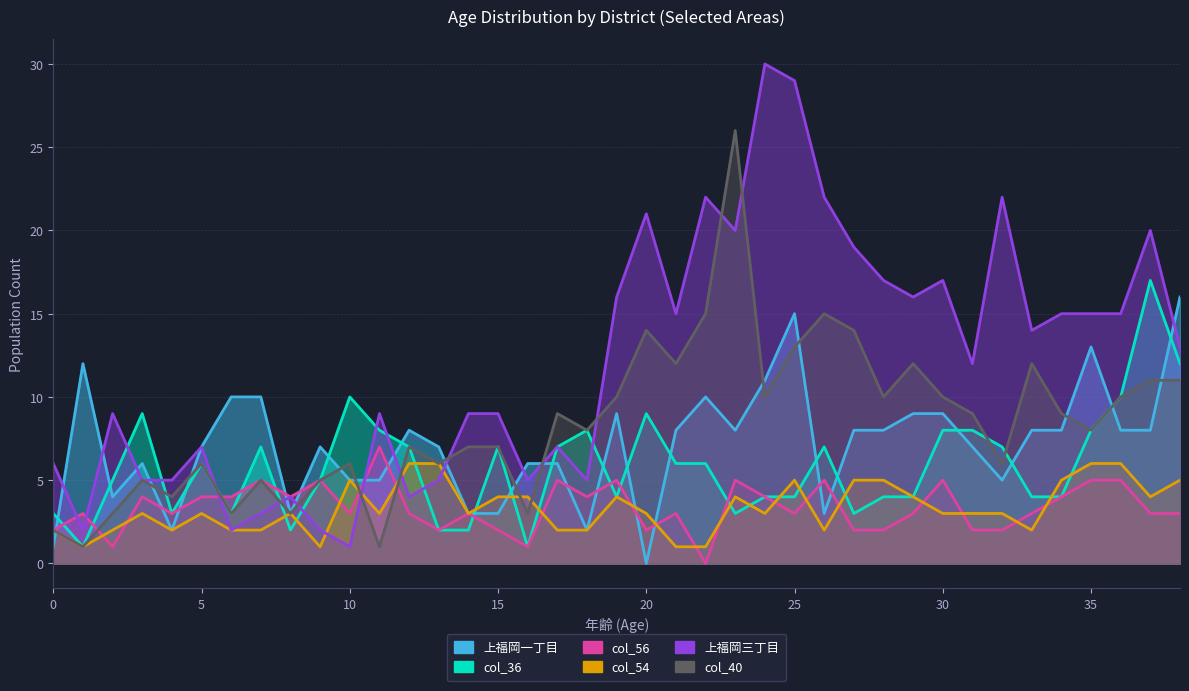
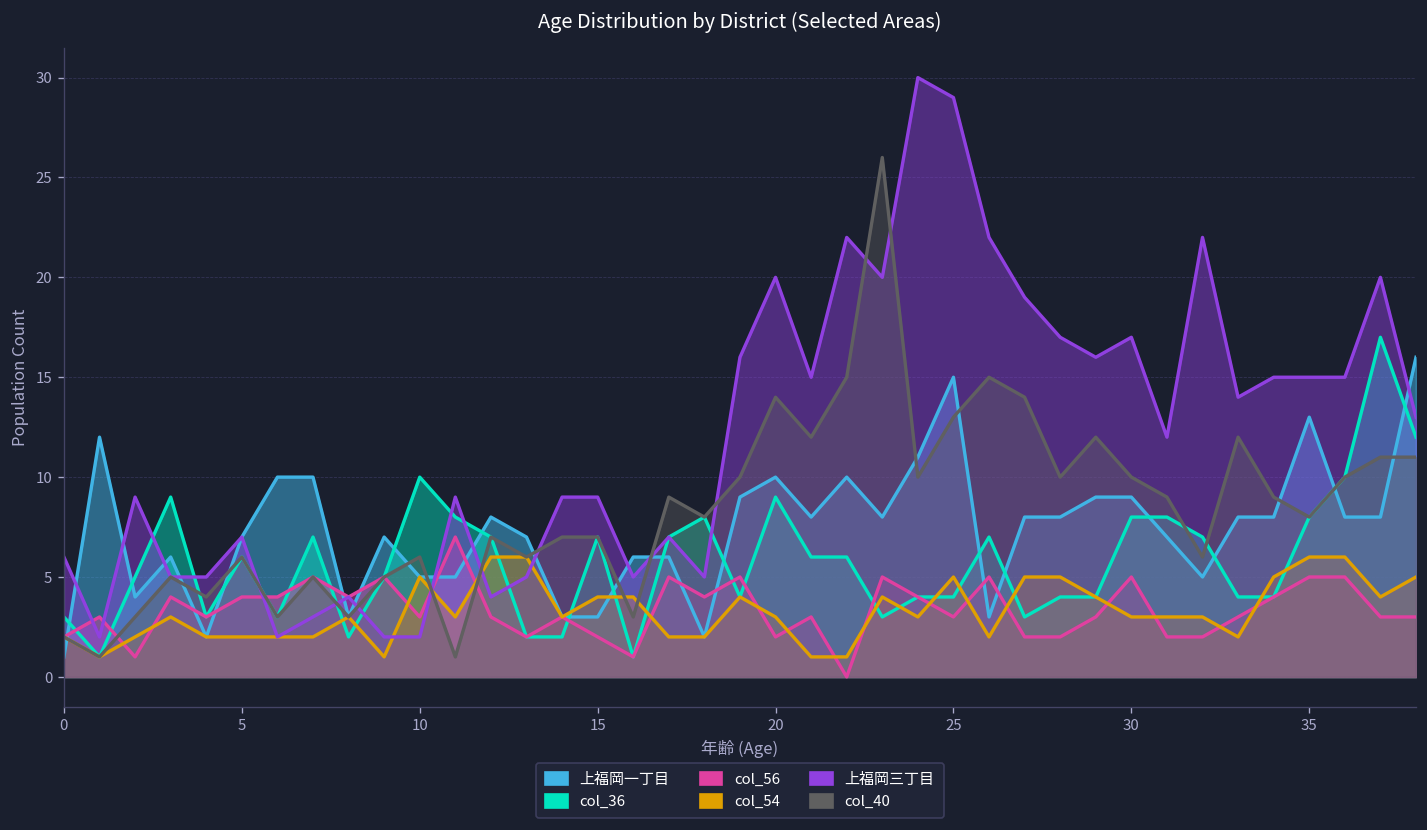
col_54, 5: 3 -> 2
上福岡三丁目, 10: 1 -> 2
上福岡一丁目, 20: 0 -> 10
上福岡三丁目, 20: 21 -> 20
